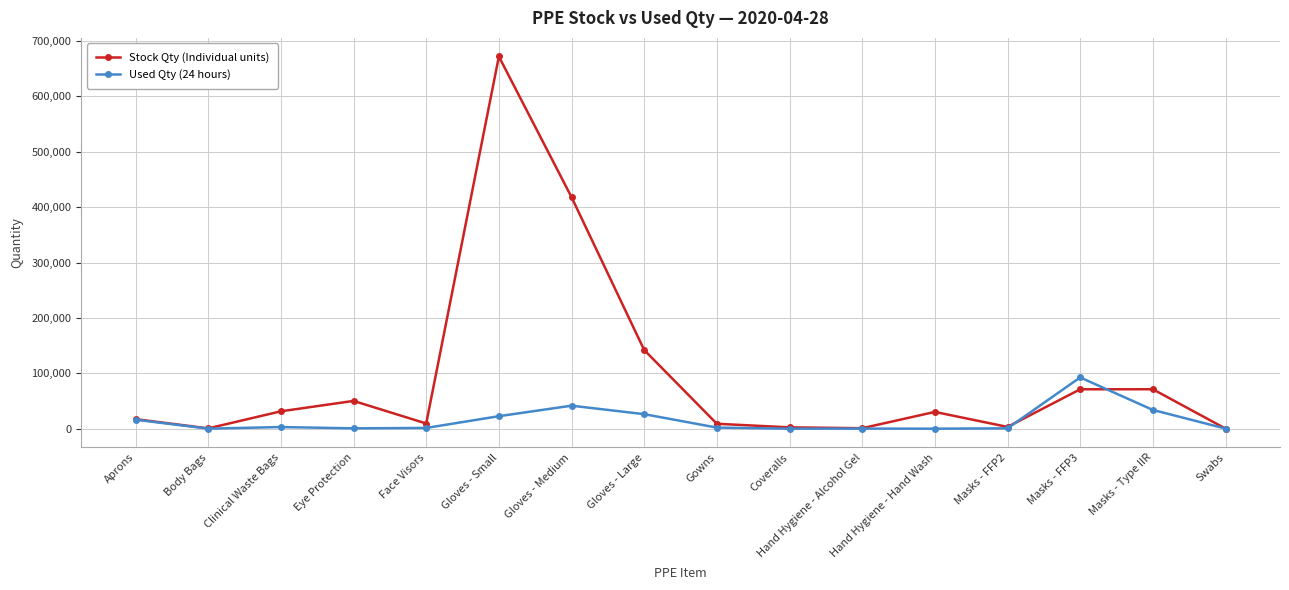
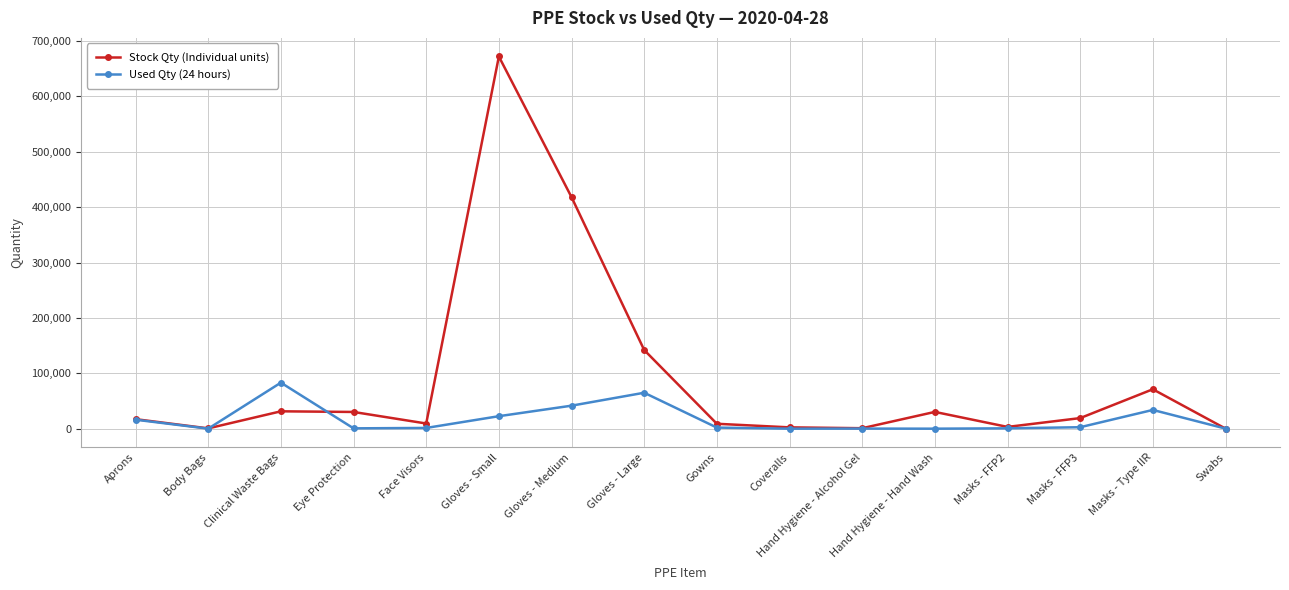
Used Qty (24 hours), Clinical Waste Bags: 0 -> 80,000
Stock Qty (Individual units), Eye Protection: 50,000 -> 30,000
Used Qty (24 hours), Gloves - Large: 30,000 -> 60,000
Stock Qty (Individual units), Masks - FFP3: 70,000 -> 20,000
Used Qty (24 hours), Masks - FFP3: 90,000 -> 0
